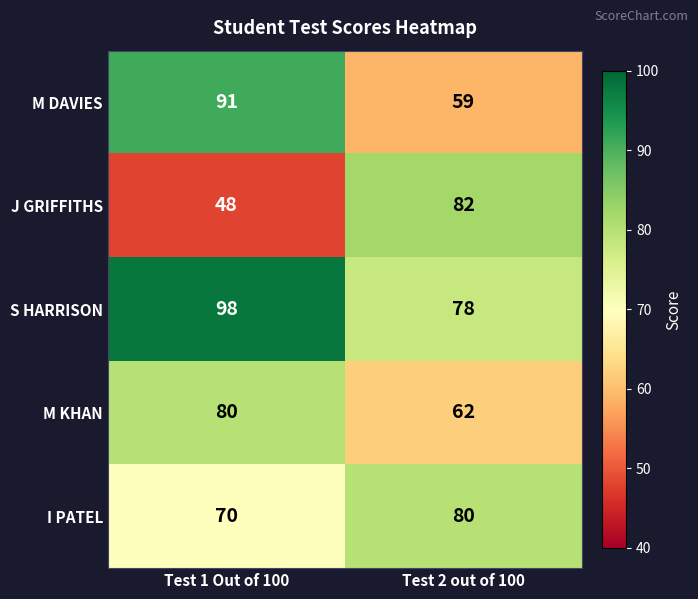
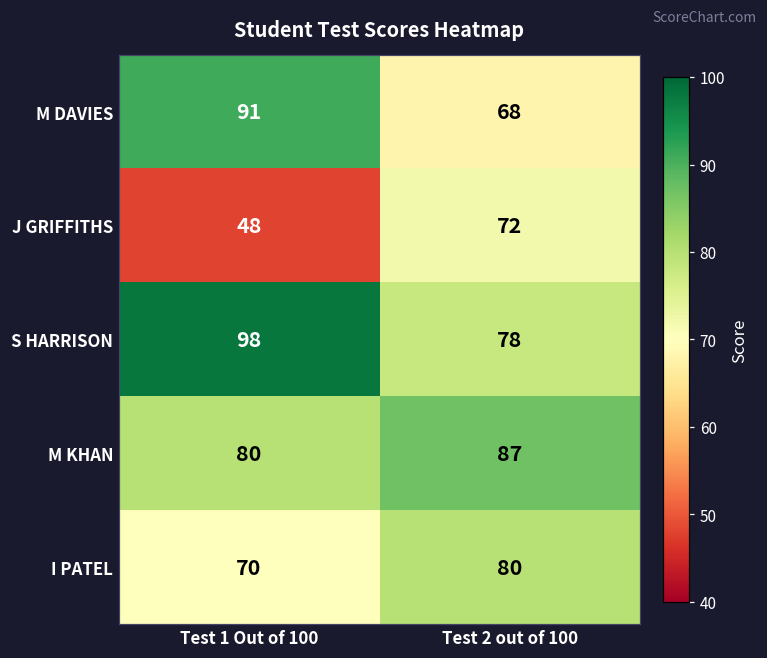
M DAVIES, Test 2 out of 100: 59 -> 68
J GRIFFITHS, Test 2 out of 100: 82 -> 72
M KHAN, Test 2 out of 100: 62 -> 87
